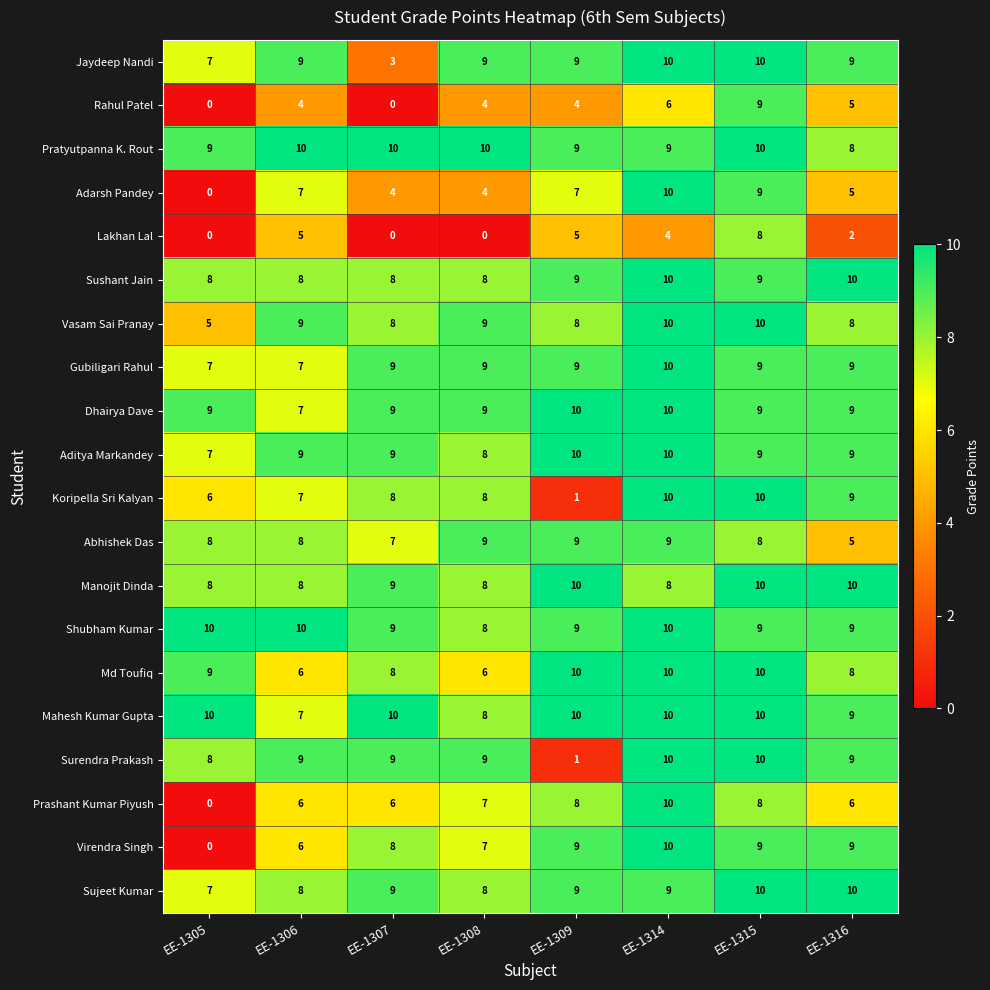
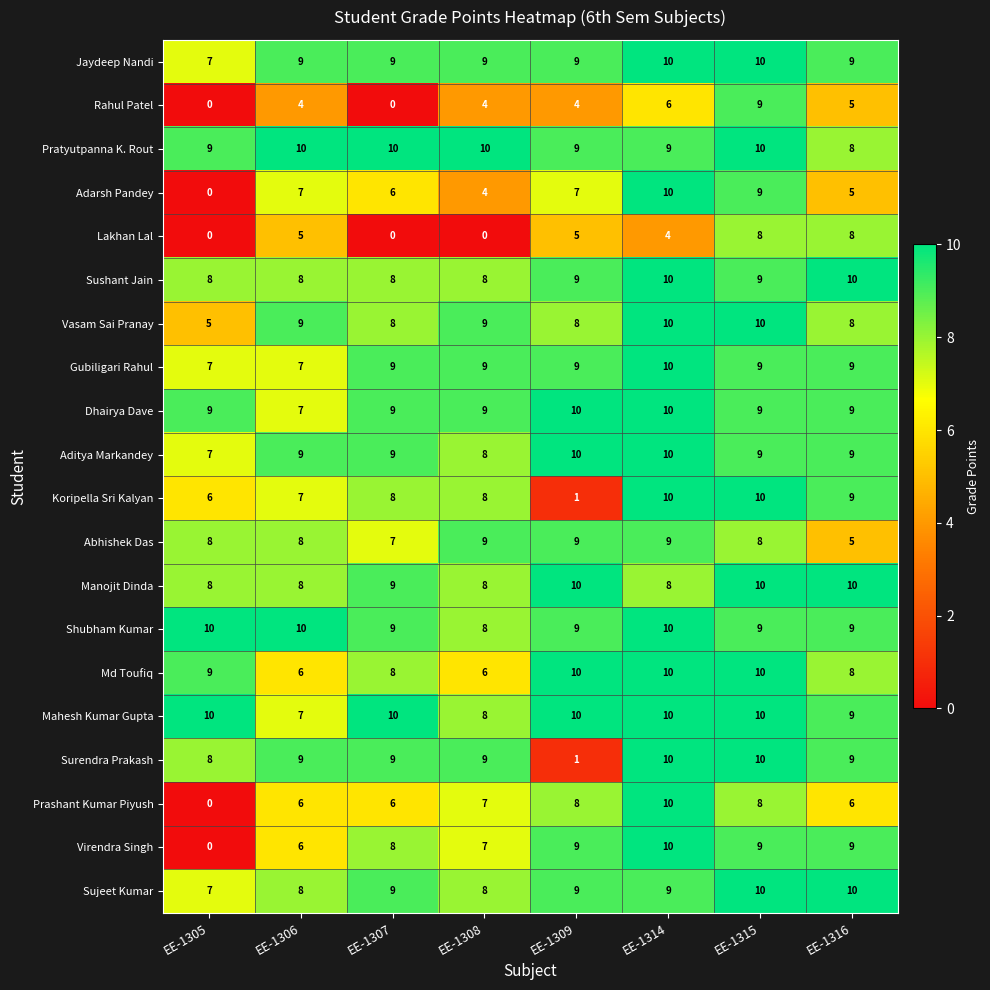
Jaydeep Nandi, EE-1307: 3 -> 9
Adarsh Pandey, EE-1307: 4 -> 6
Lakhan Lal, EE-1316: 2 -> 8
